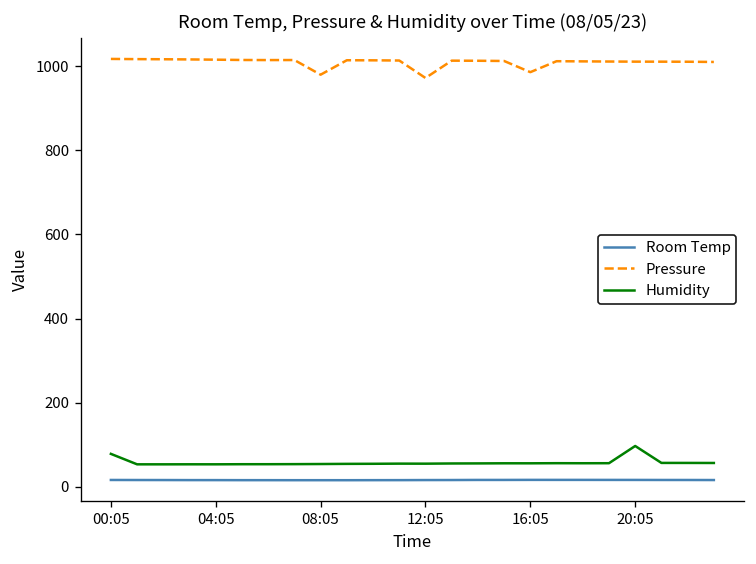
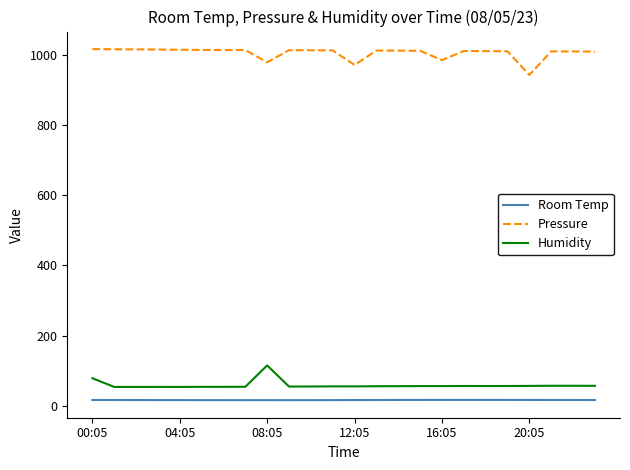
Humidity, 08:05: 50 -> 110
Pressure, 20:05: 1010 -> 940
Humidity, 20:05: 100 -> 60
